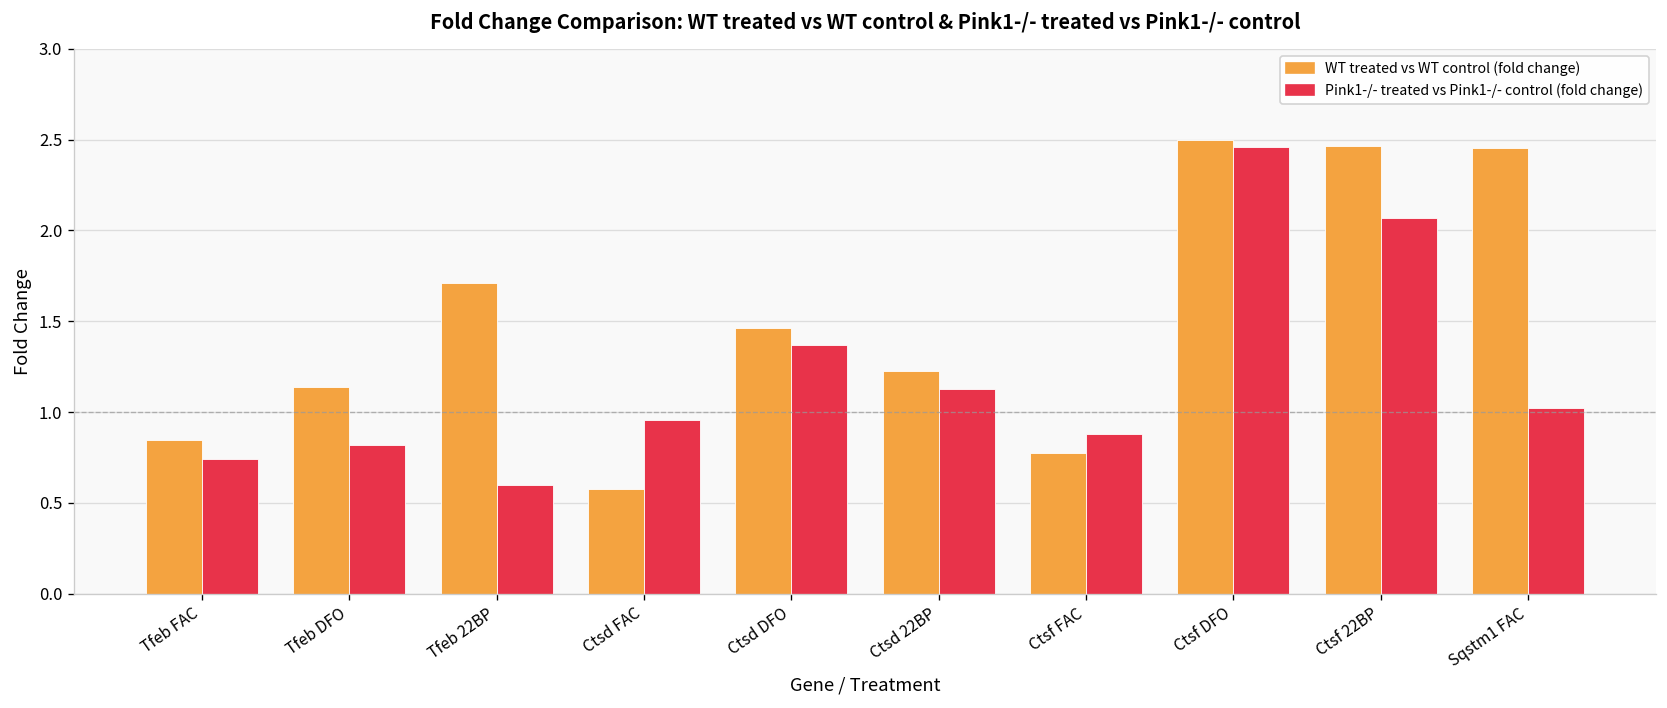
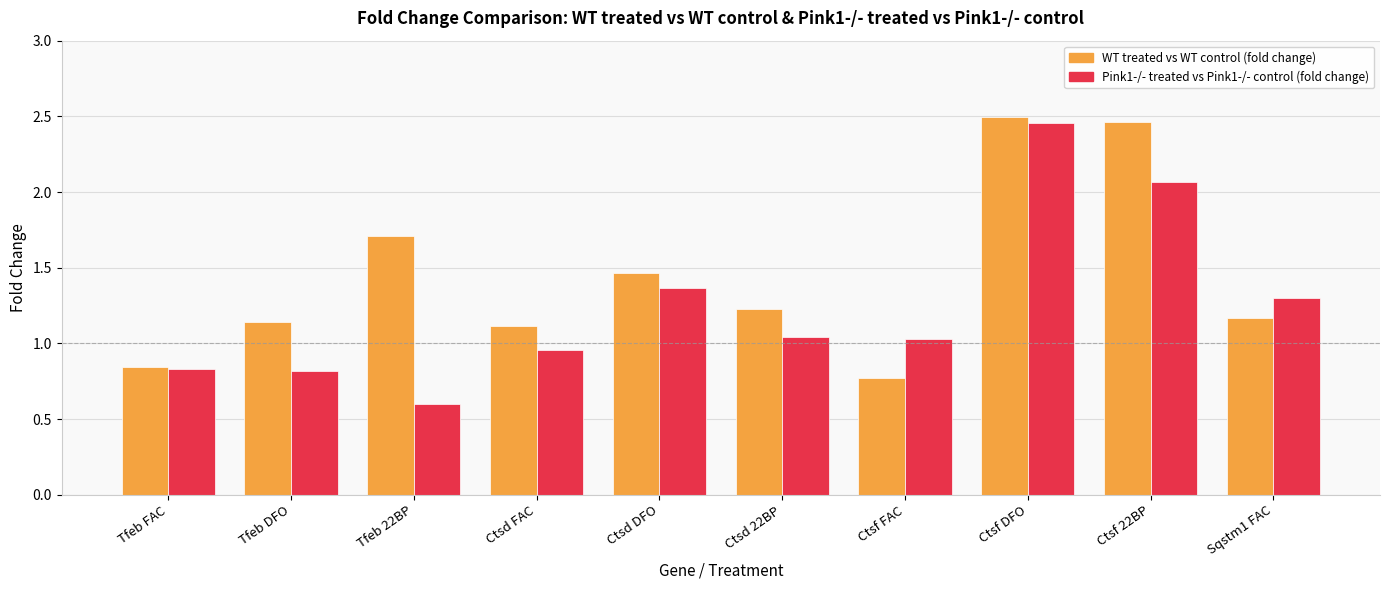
Pink1-/- treated vs Pink1-/- control (fold change), Tfeb FAC: 0.74 -> 0.83
WT treated vs WT control (fold change), Ctsd FAC: 0.58 -> 1.11
Pink1-/- treated vs Pink1-/- control (fold change), Ctsd 22BP: 1.13 -> 1.04
Pink1-/- treated vs Pink1-/- control (fold change), Ctsf FAC: 0.88 -> 1.03
WT treated vs WT control (fold change), Sqstm1 FAC: 2.45 -> 1.17
Pink1-/- treated vs Pink1-/- control (fold change), Sqstm1 FAC: 1.02 -> 1.30
